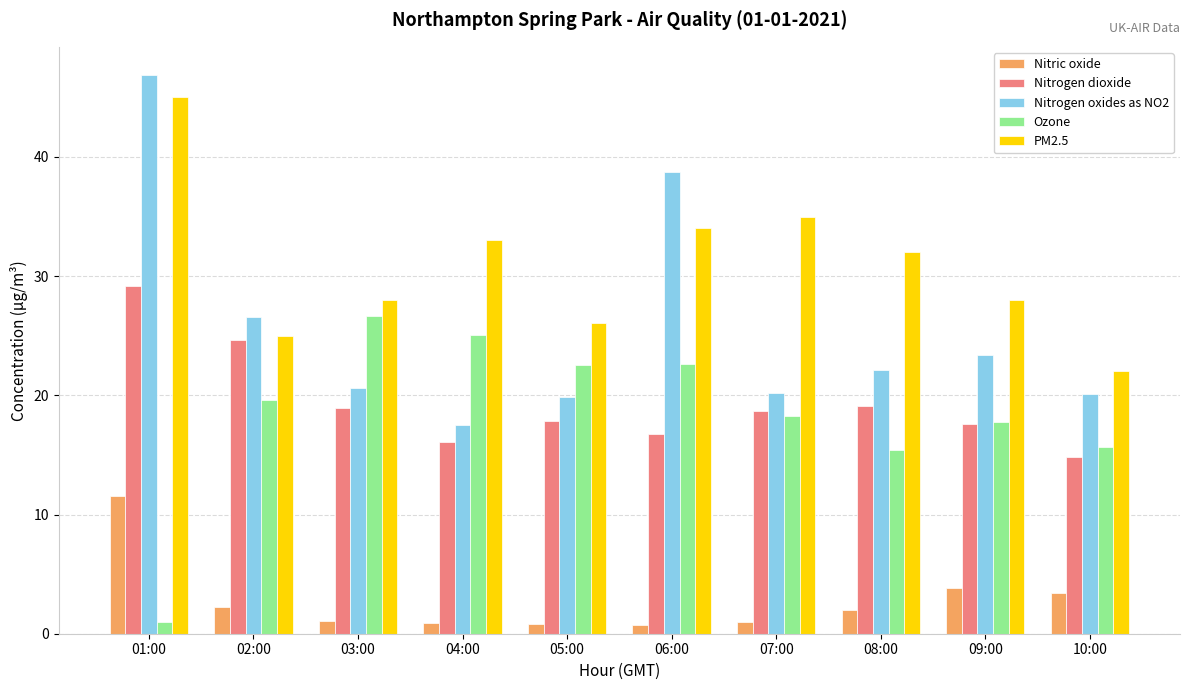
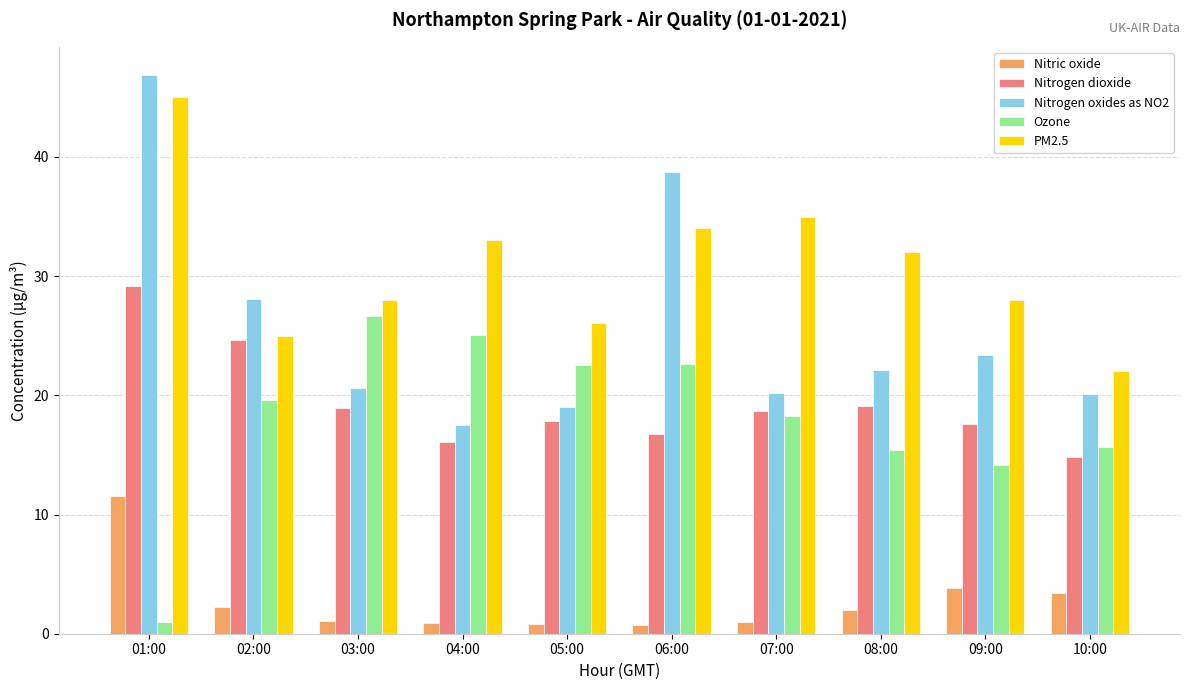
Nitrogen oxides as NO2, 02:00: 26.6 -> 28.1
Nitrogen oxides as NO2, 05:00: 19.9 -> 19.1
Ozone, 09:00: 17.8 -> 14.2
